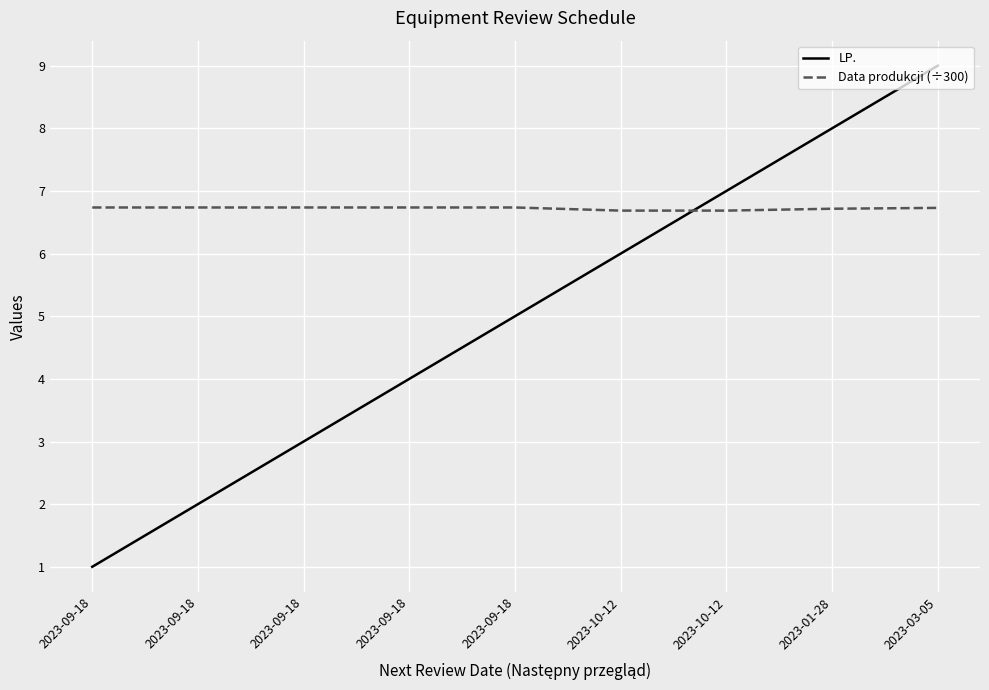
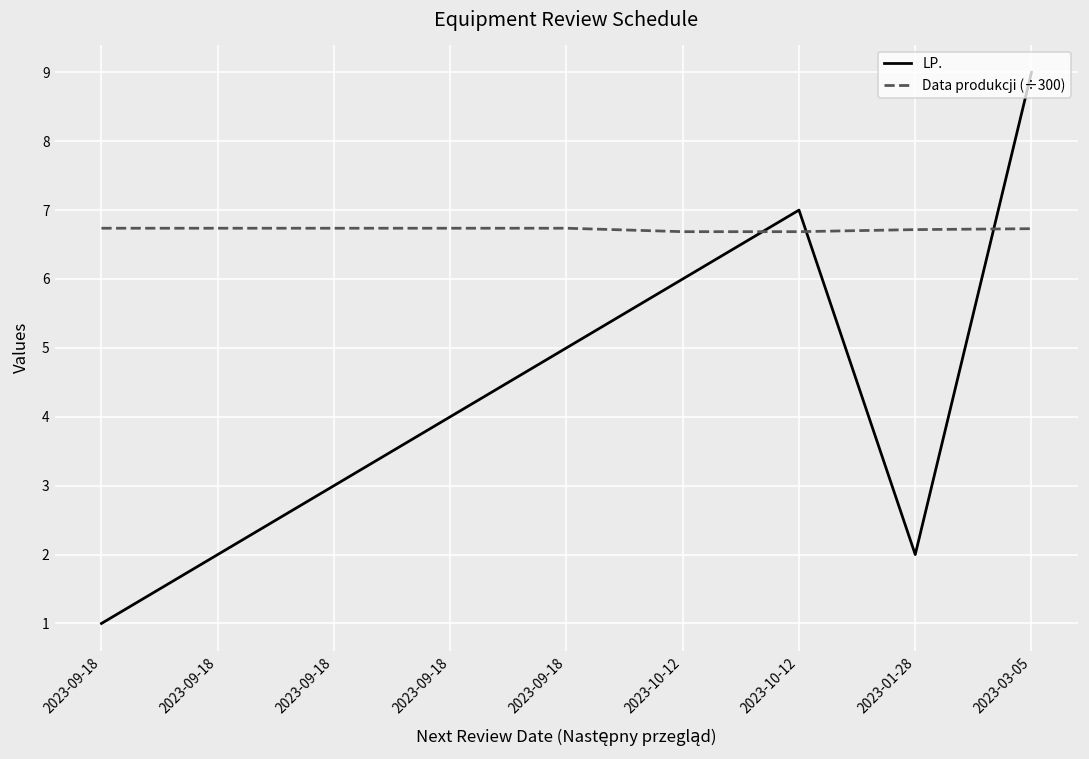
LP., 2023-01-28: 8 -> 2
